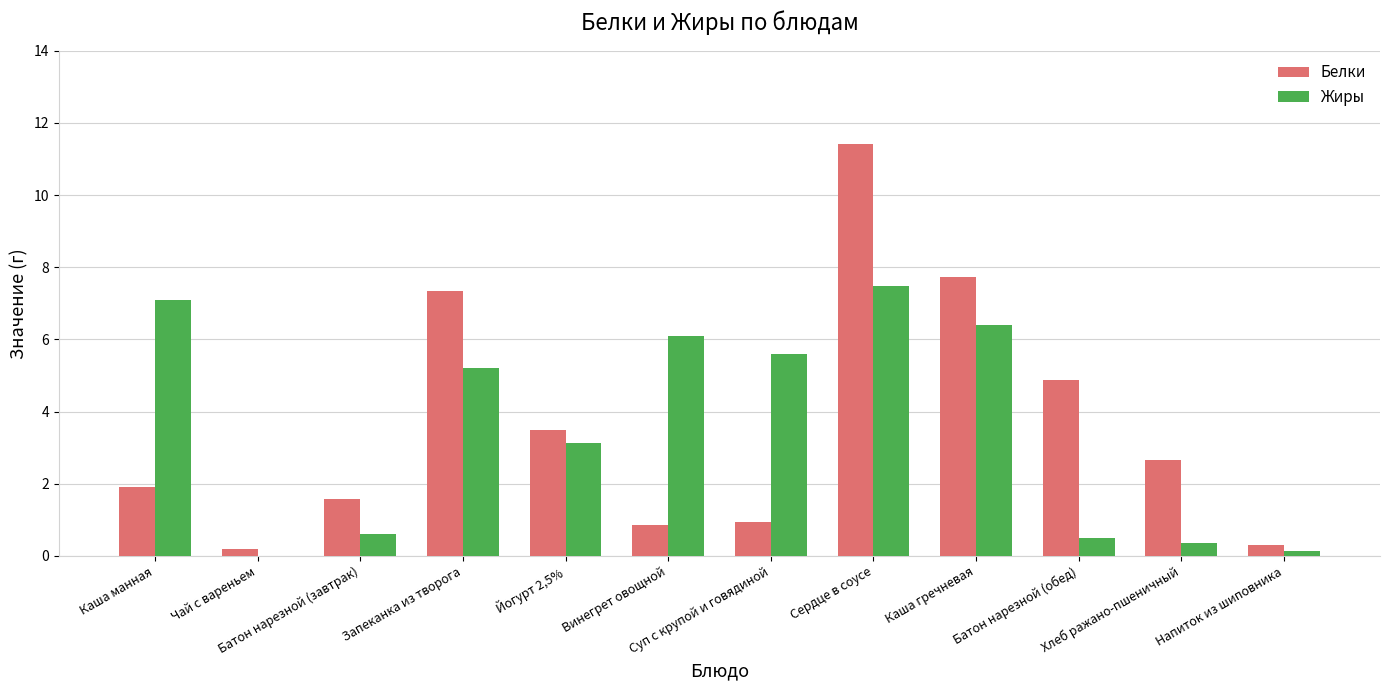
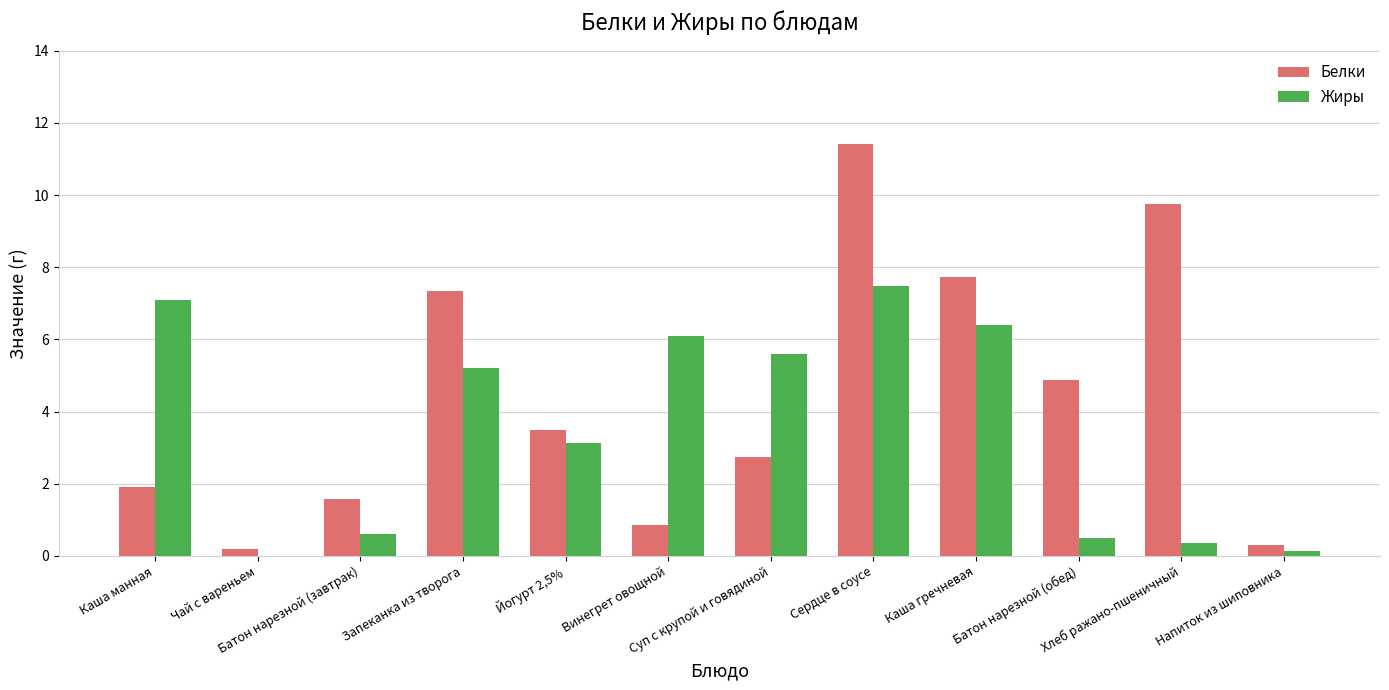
Белки, Суп с крупой и говядиной: 0.9 -> 2.8
Белки, Хлеб ражано-пшеничный: 2.7 -> 9.8
